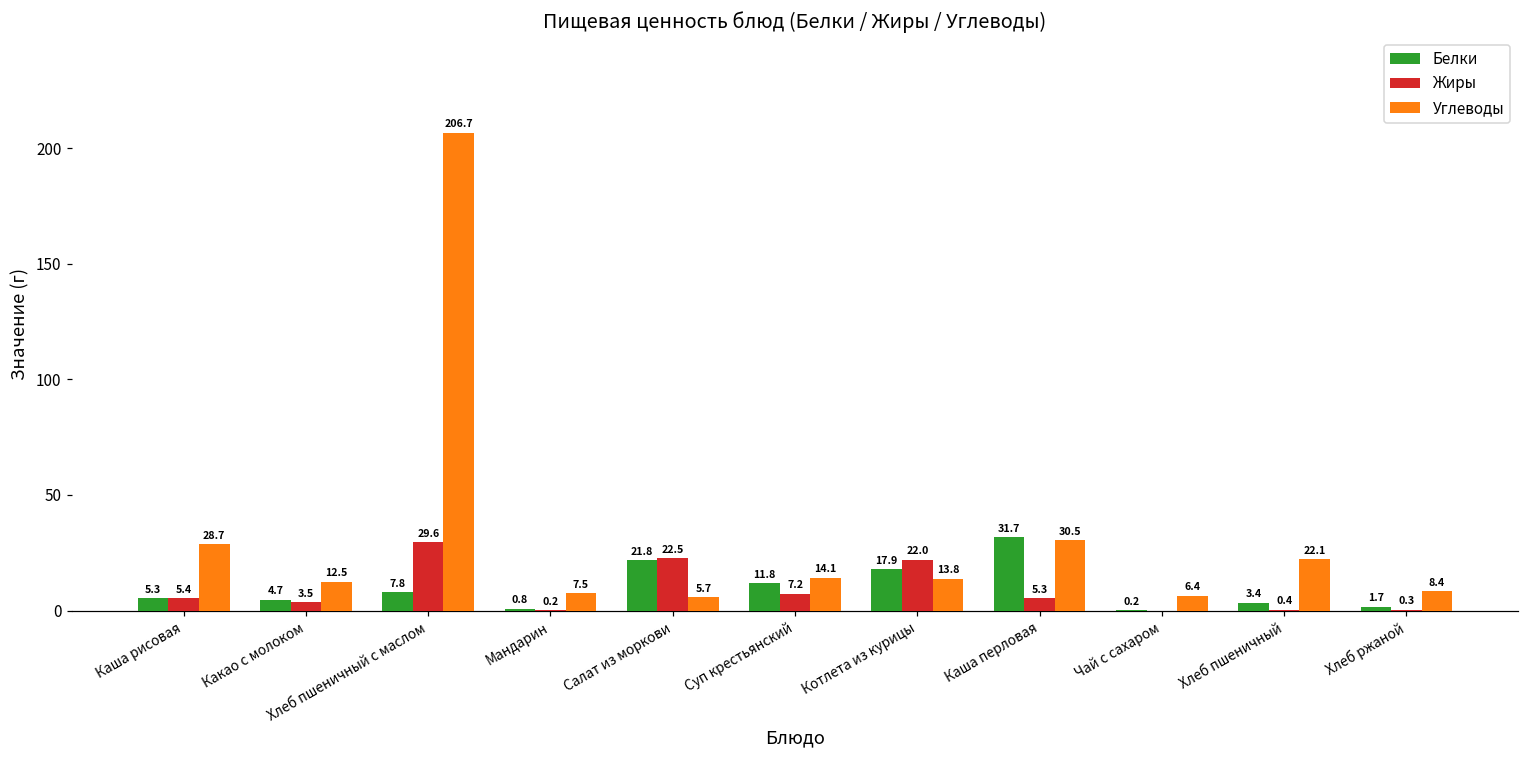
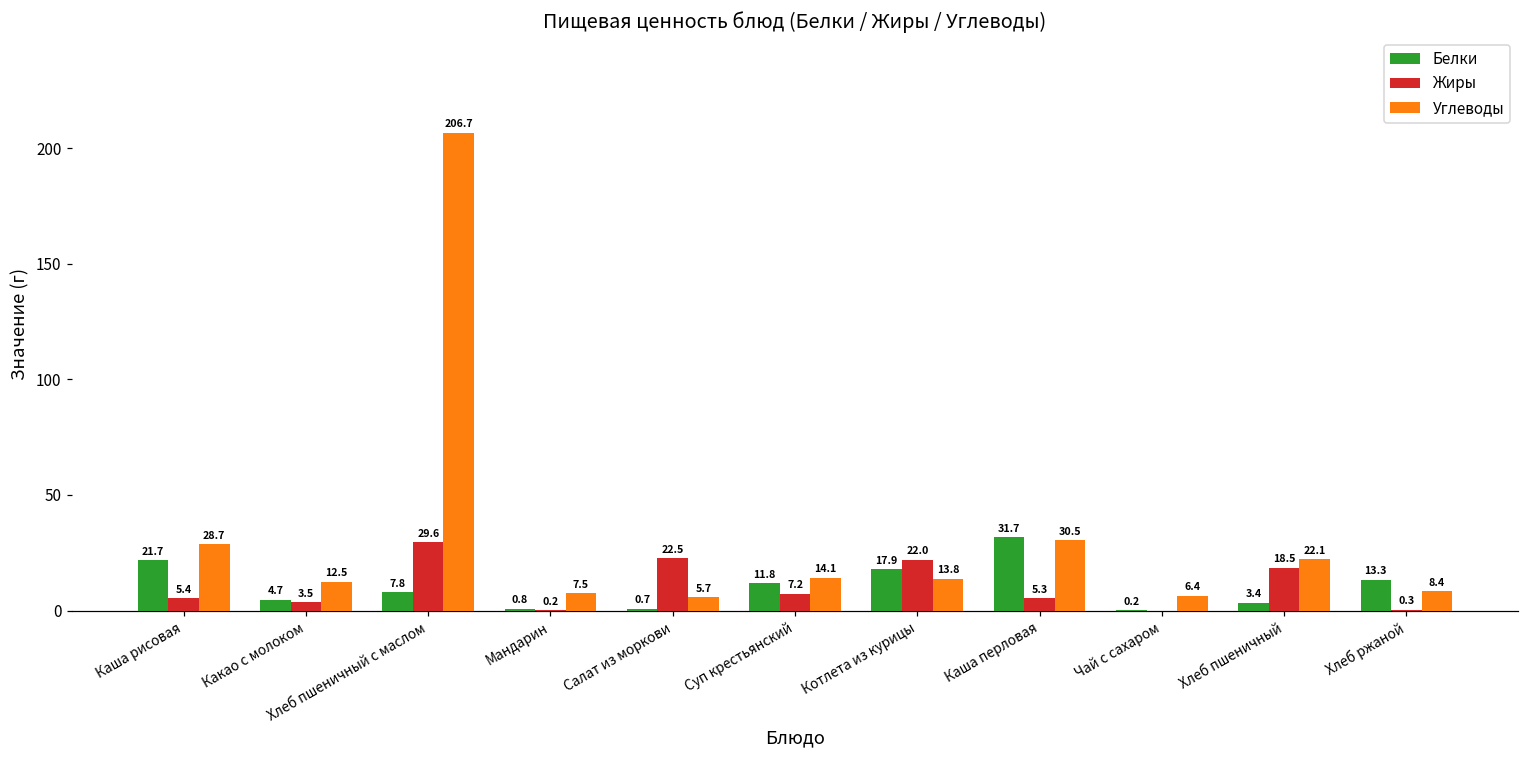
Белки, Каша рисовая: 5.3 -> 21.7
Белки, Салат из моркови: 21.8 -> 0.7
Жиры, Хлеб пшеничный: 0.4 -> 18.5
Белки, Хлеб ржаной: 1.7 -> 13.3
